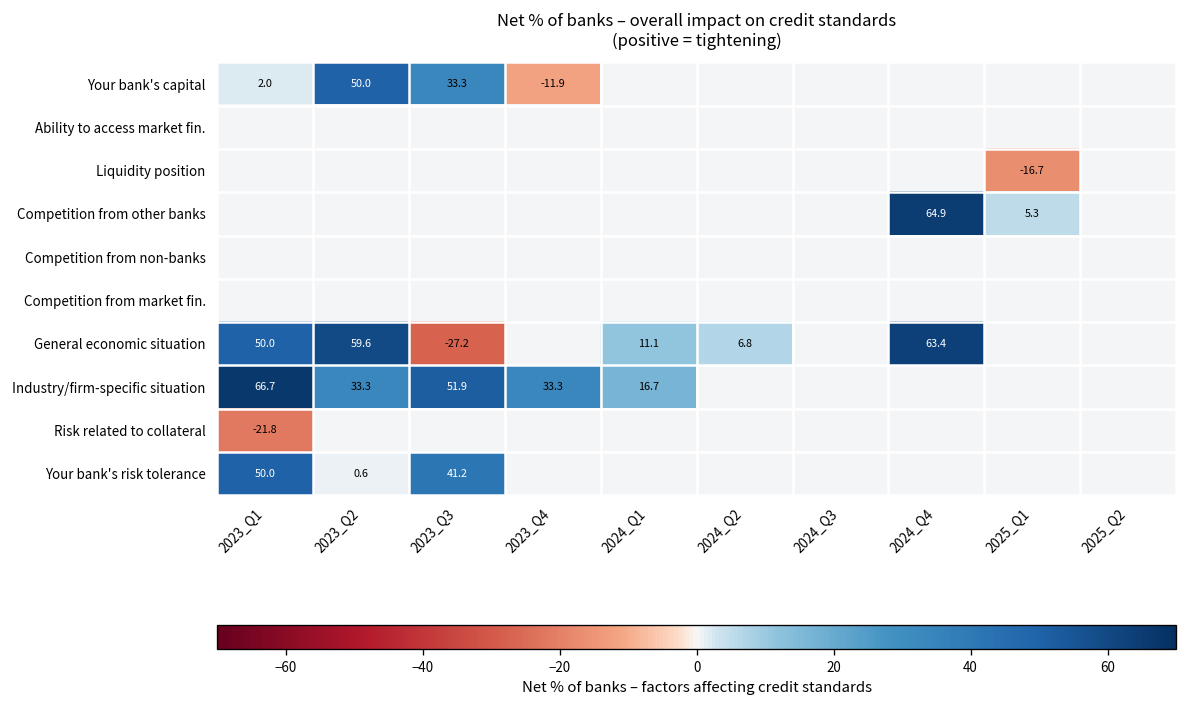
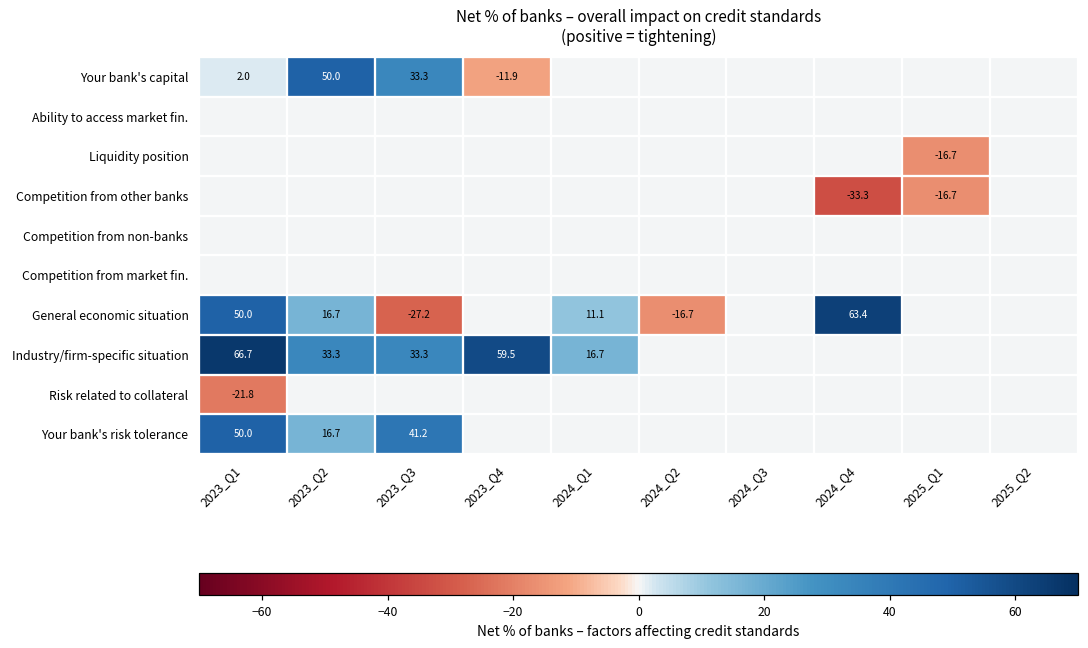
Competition from other banks, 2024_Q4: 64.9 -> -33.3
Competition from other banks, 2025_Q1: 5.3 -> -16.7
General economic situation, 2023_Q2: 59.6 -> 16.7
General economic situation, 2024_Q2: 6.8 -> -16.7
Industry/firm-specific situation, 2023_Q3: 51.9 -> 33.3
Industry/firm-specific situation, 2023_Q4: 33.3 -> 59.5
Your bank's risk tolerance, 2023_Q2: 0.6 -> 16.7
